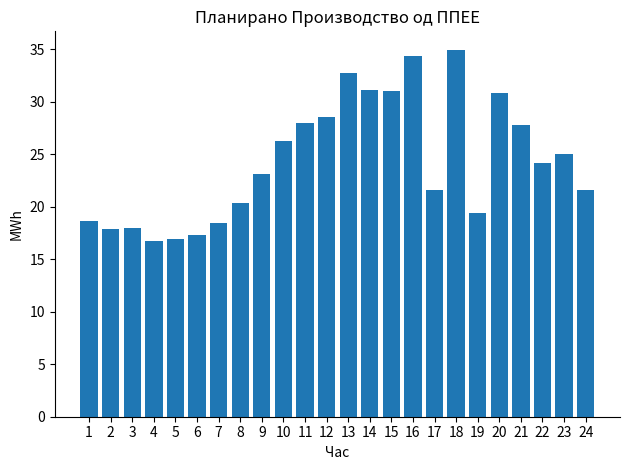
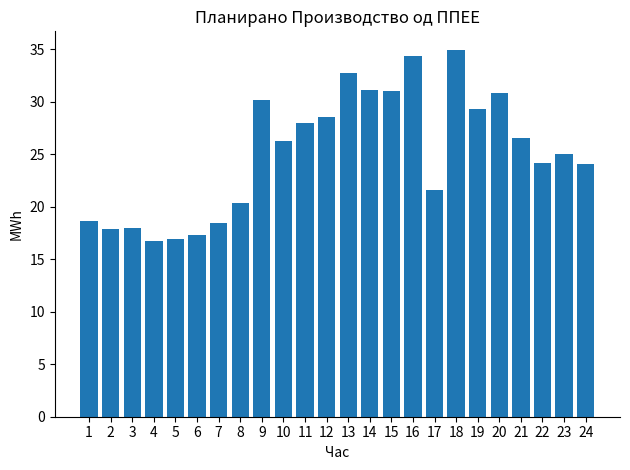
9: 23.1 -> 30.2
19: 19.4 -> 29.3
21: 27.8 -> 26.6
24: 21.6 -> 24.1
